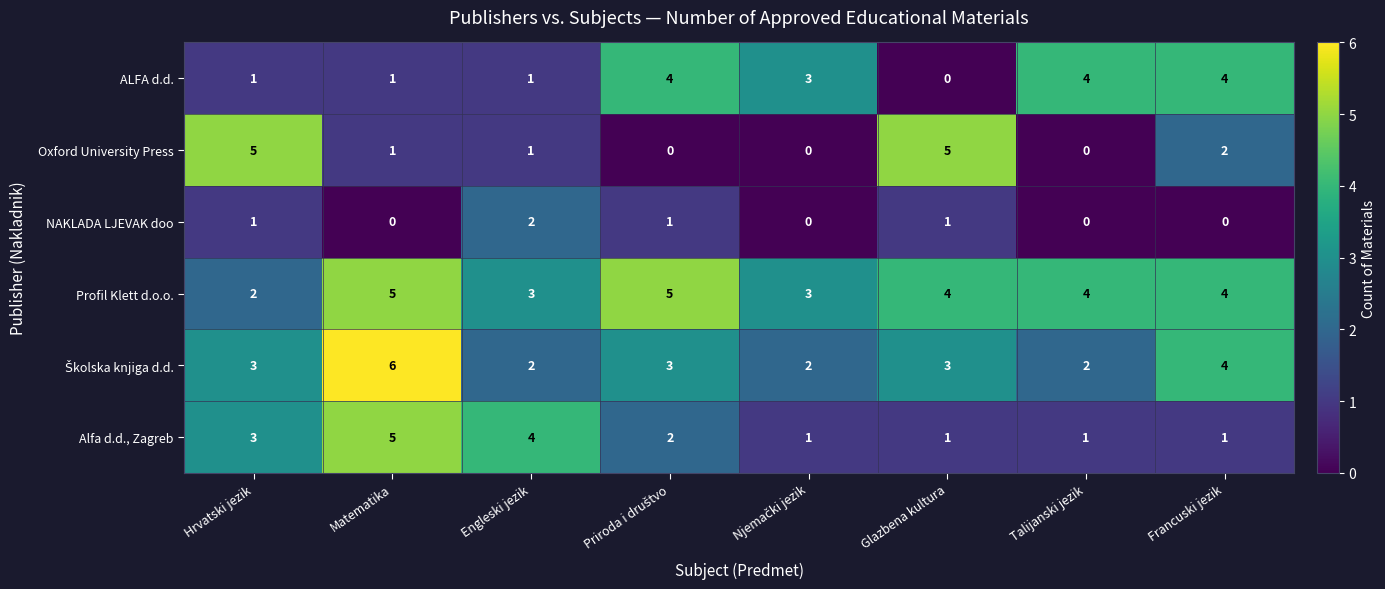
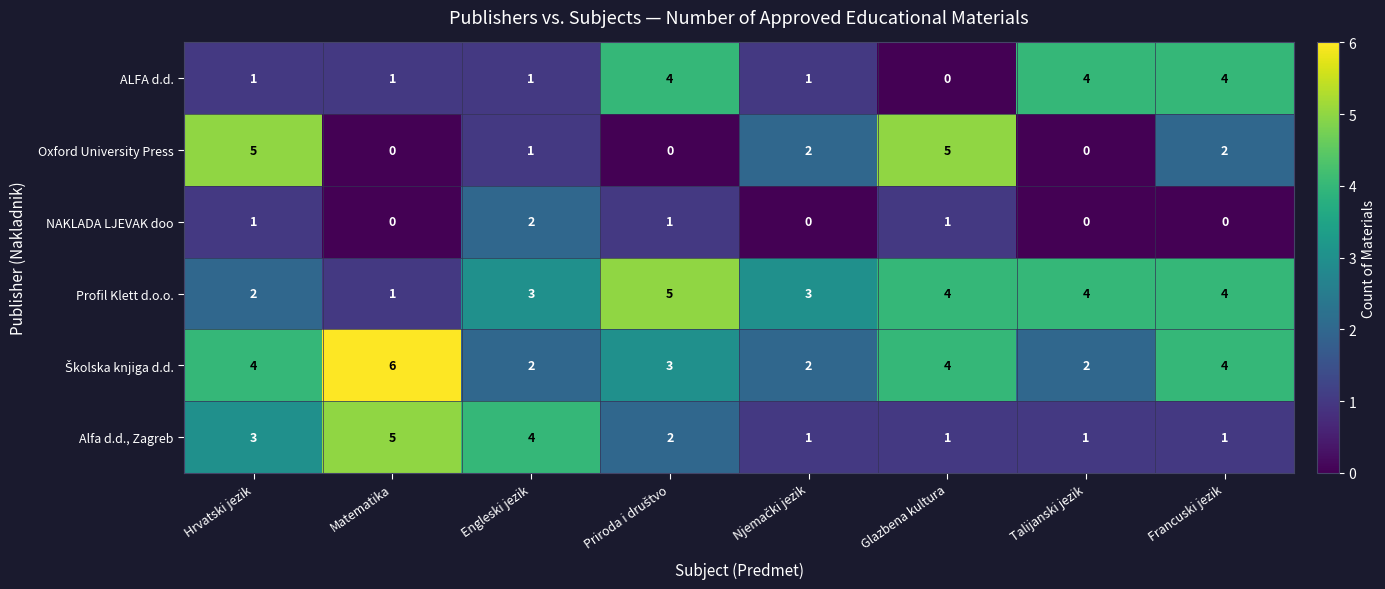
ALFA d.d., Njemački jezik: 3 -> 1
Oxford University Press, Matematika: 1 -> 0
Oxford University Press, Njemački jezik: 0 -> 2
Profil Klett d.o.o., Matematika: 5 -> 1
Školska knjiga d.d., Hrvatski jezik: 3 -> 4
Školska knjiga d.d., Glazbena kultura: 3 -> 4
